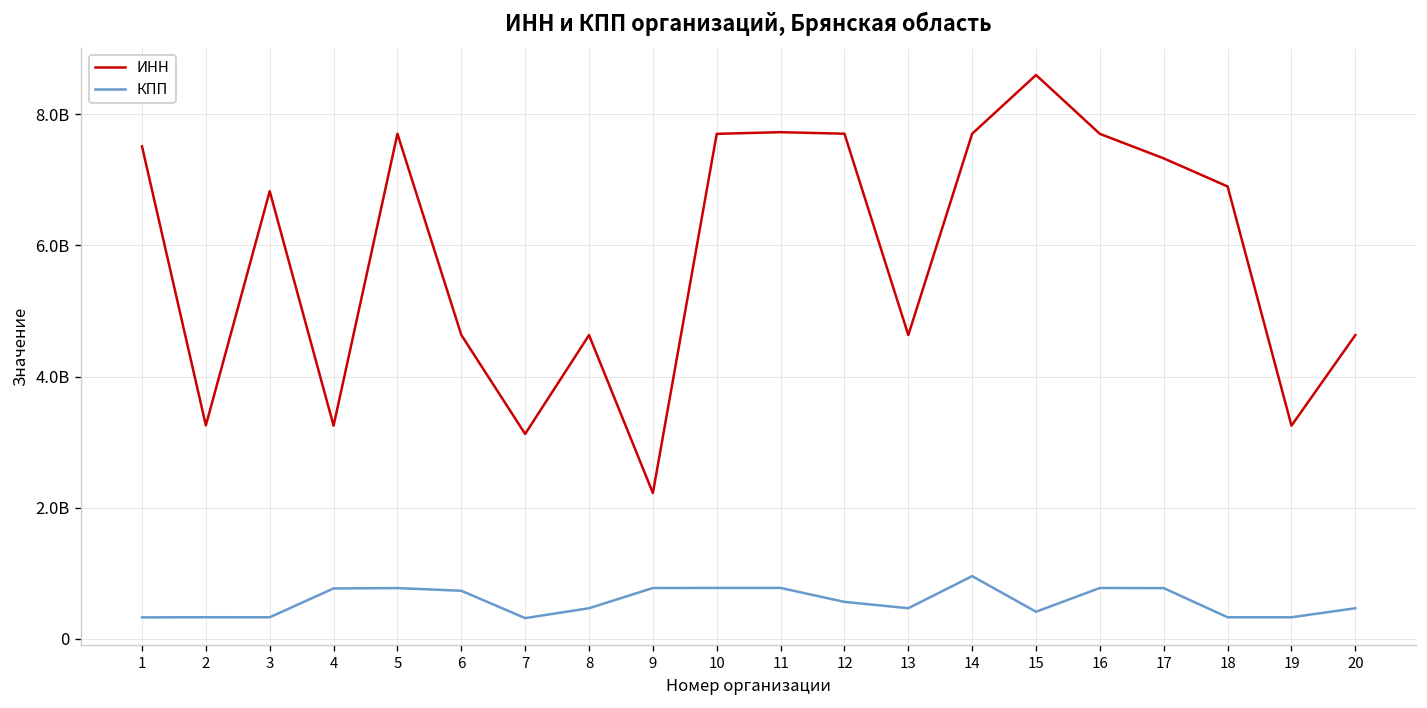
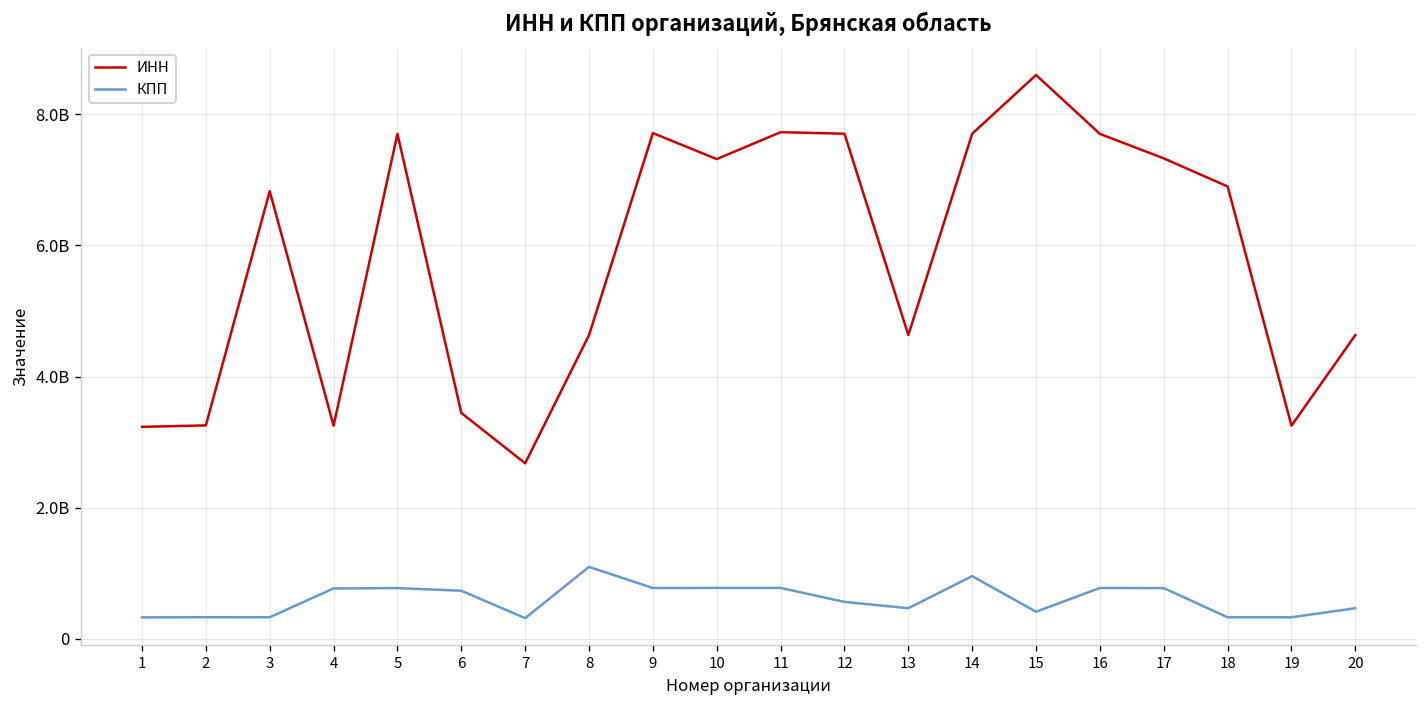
ИНН, 1: 7500000000 -> 3200000000
ИНН, 6: 4600000000 -> 3400000000
ИНН, 7: 3100000000 -> 2700000000
КПП, 8: 500000000 -> 1100000000
ИНН, 9: 2200000000 -> 7700000000
ИНН, 10: 7700000000 -> 7300000000
